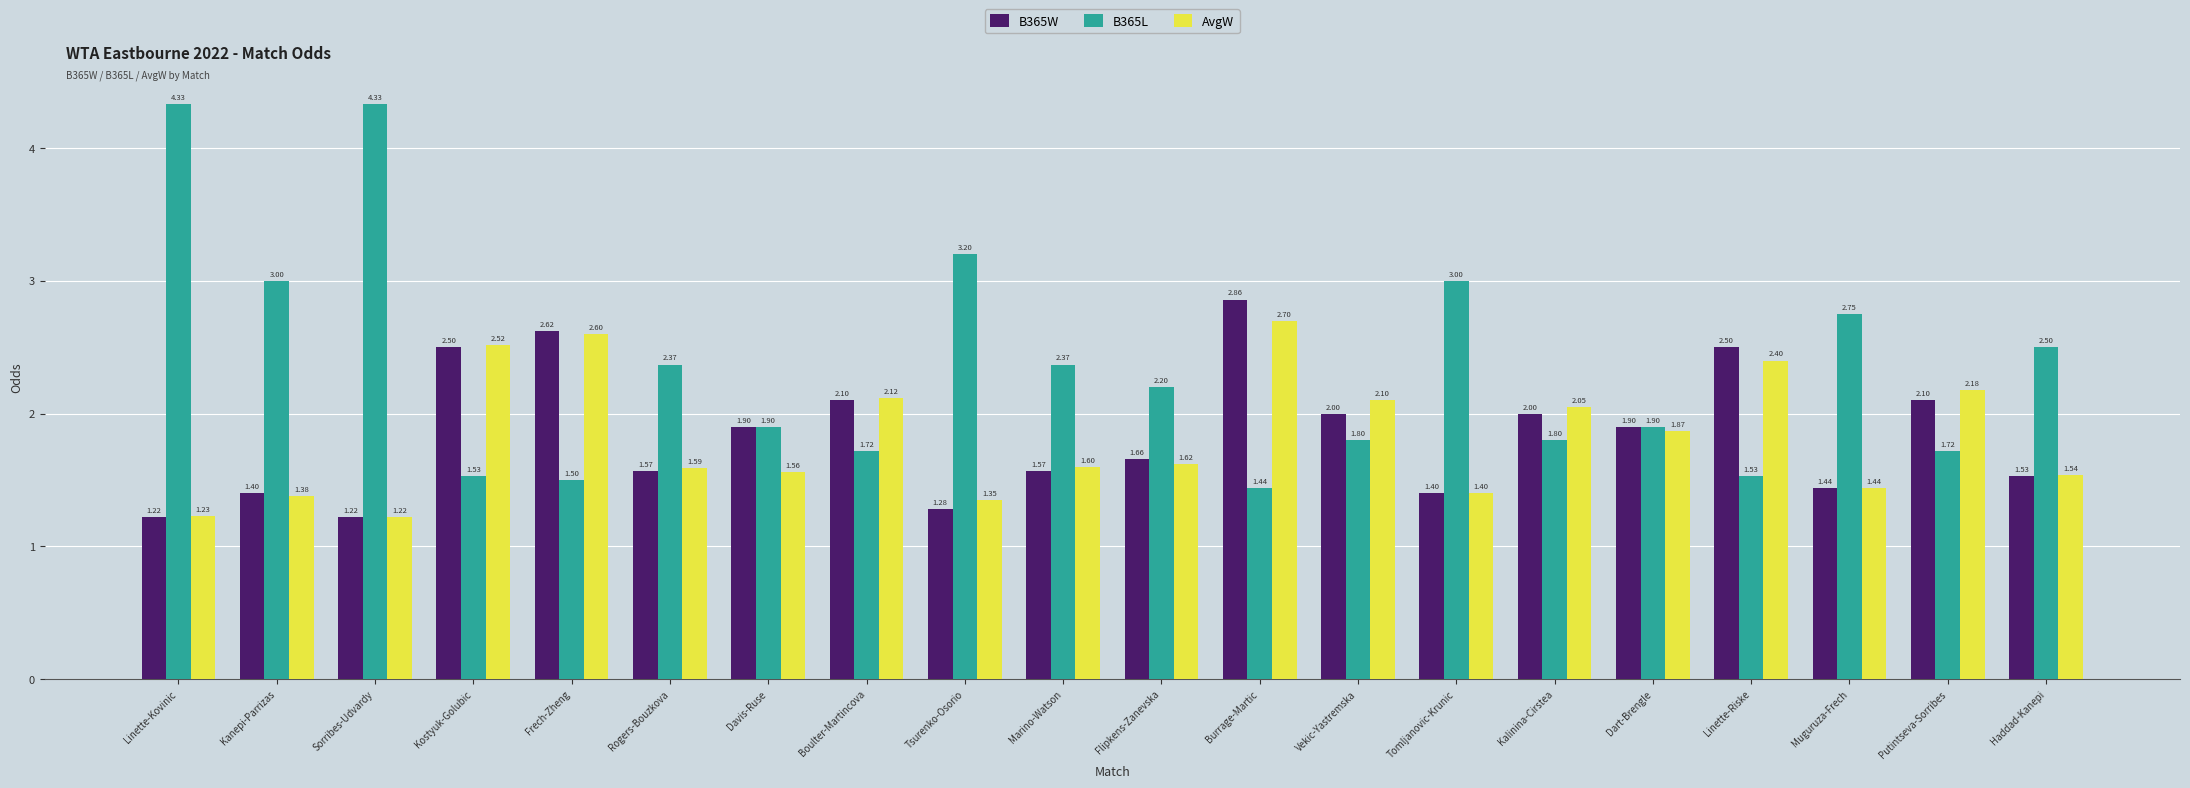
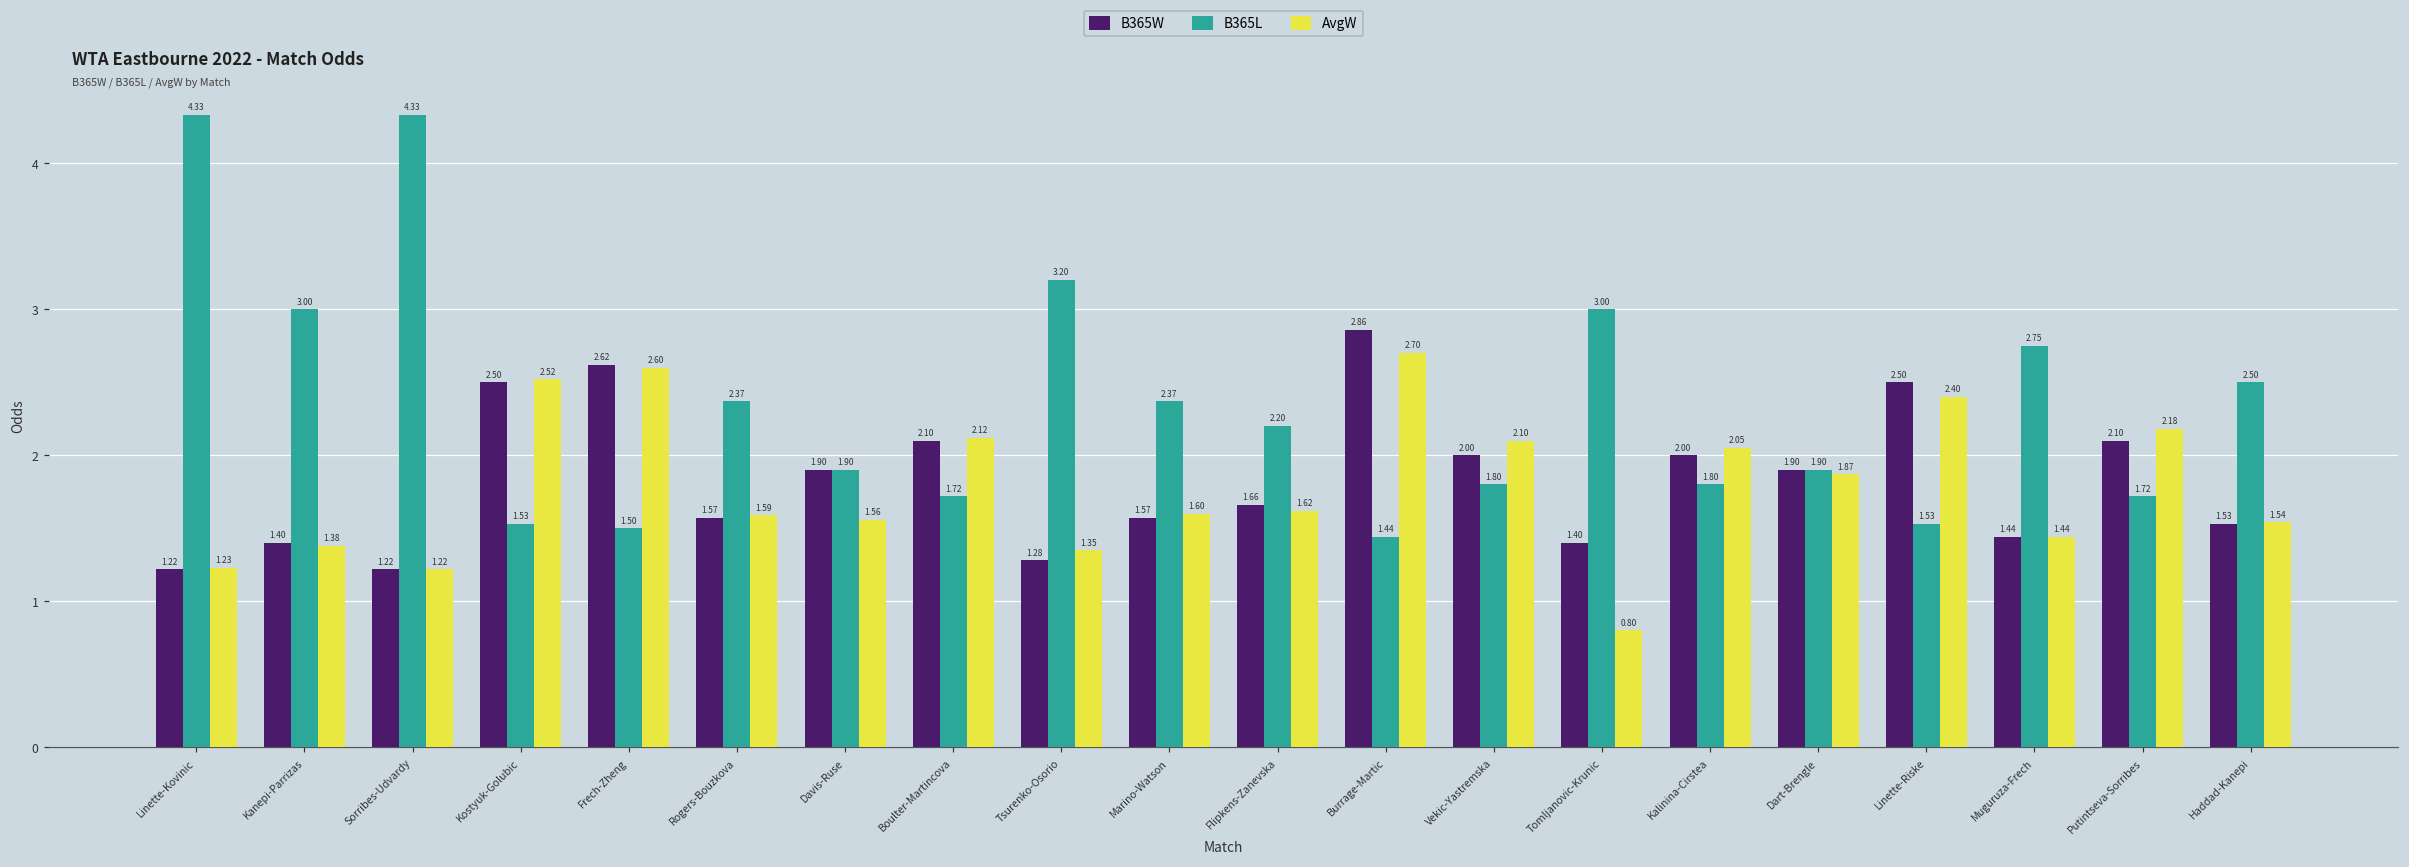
AvgW, Tomljanovic-Krunic: 1.40 -> 0.80
